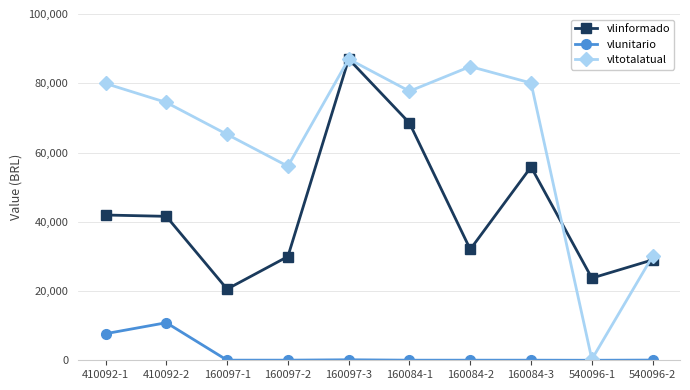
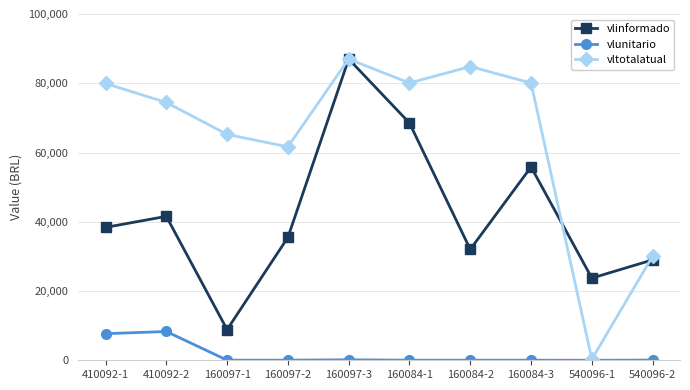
vlinformado, 410092-1: 42,000 -> 38,000
vlunitario, 410092-2: 11,000 -> 8,000
vlinformado, 160097-1: 21,000 -> 9,000
vlinformado, 160097-2: 30,000 -> 35,000
vltotalatual, 160097-2: 56,000 -> 62,000
vltotalatual, 160084-1: 78,000 -> 80,000
